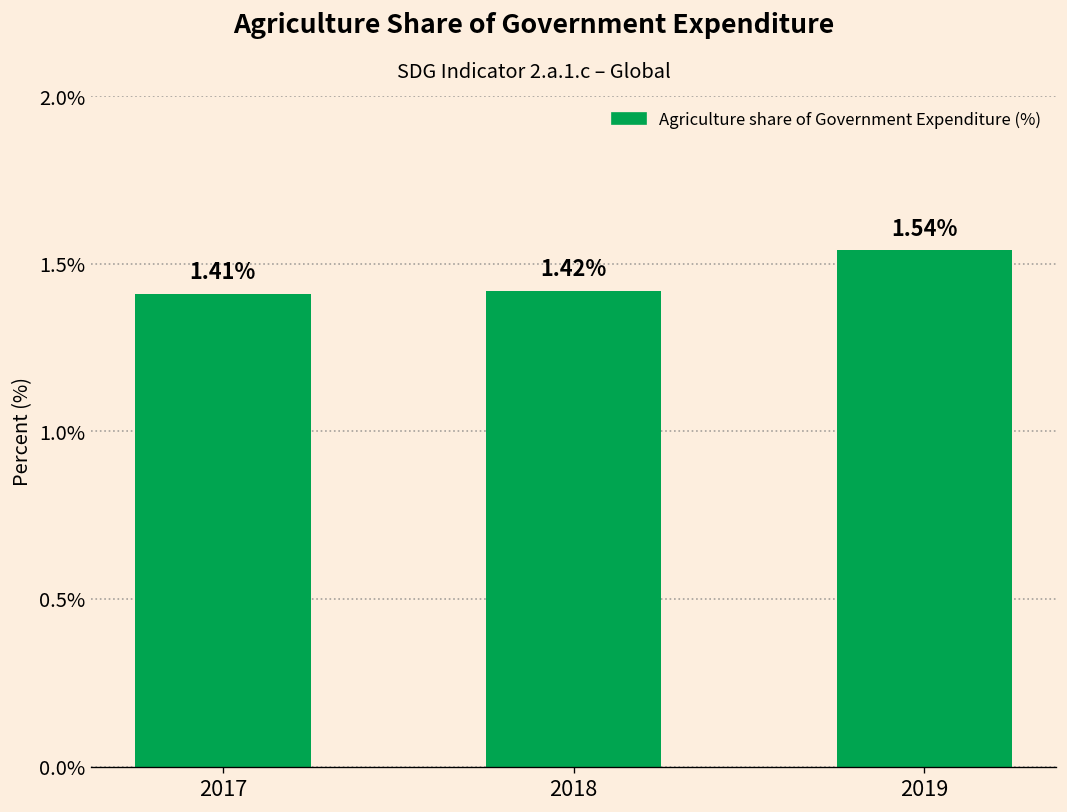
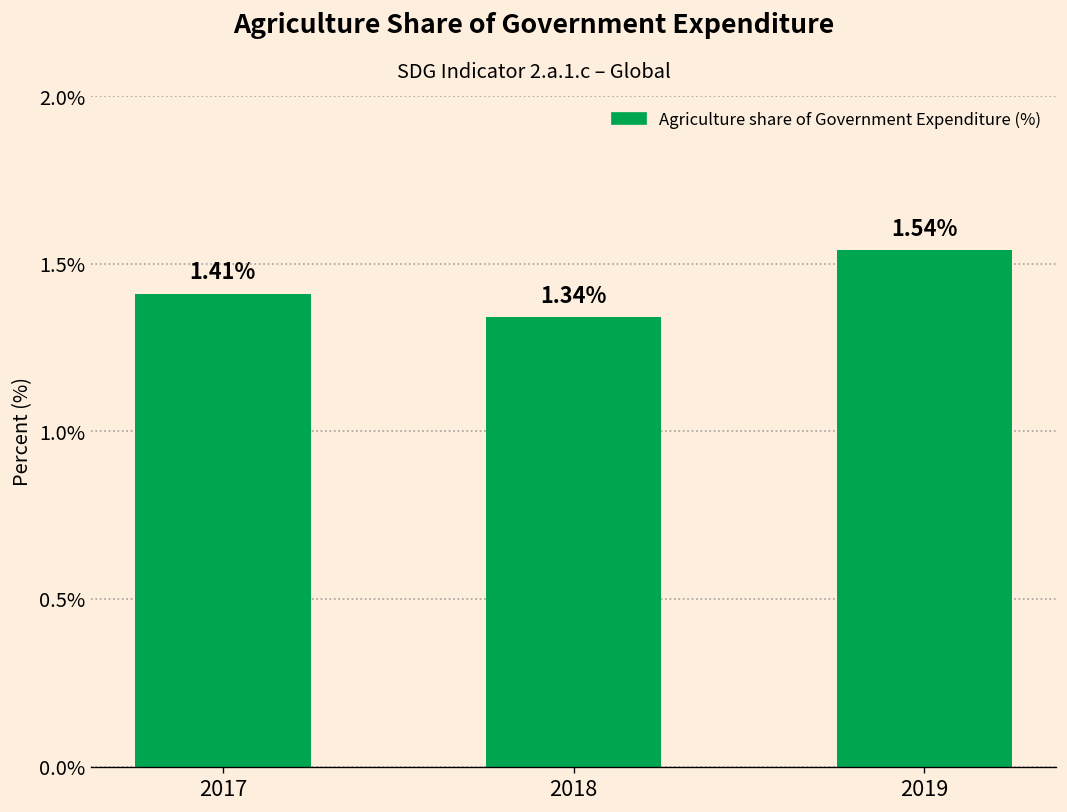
2018: 1.42% -> 1.34%
